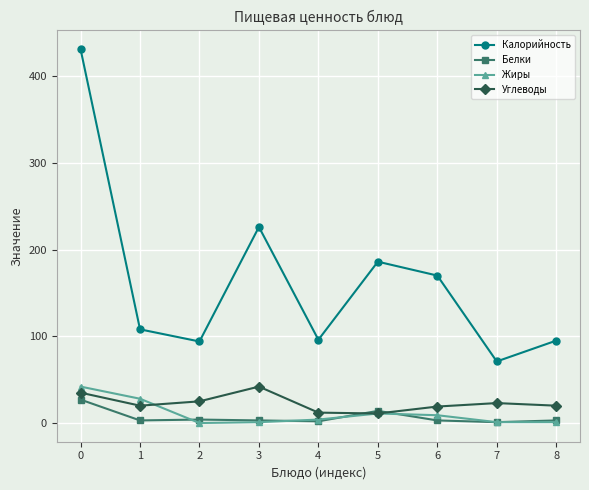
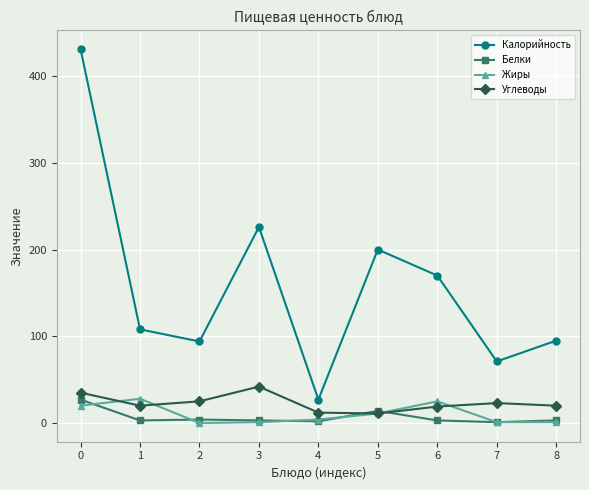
Жиры, 0: 40 -> 20
Калорийность, 4: 100 -> 30
Калорийность, 5: 190 -> 200
Жиры, 6: 10 -> 30
